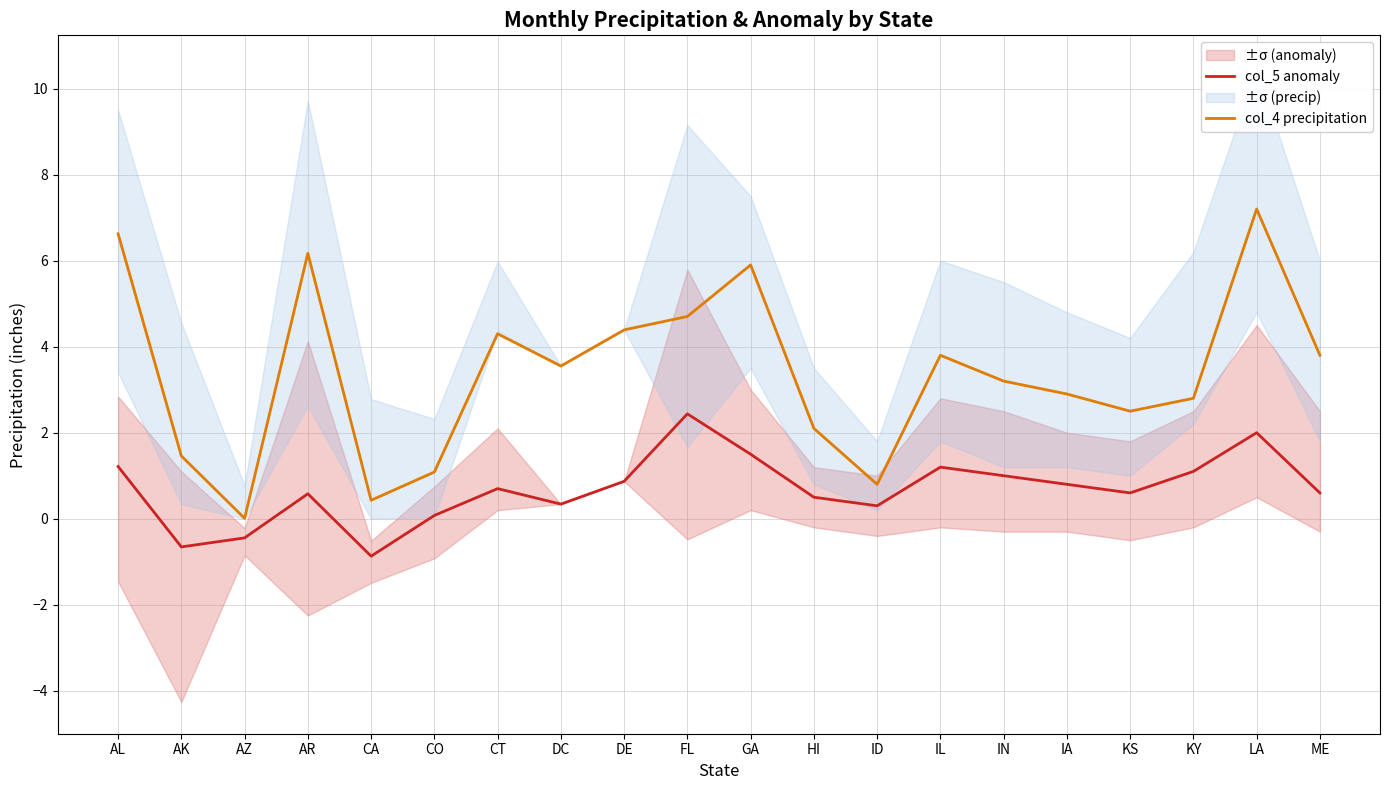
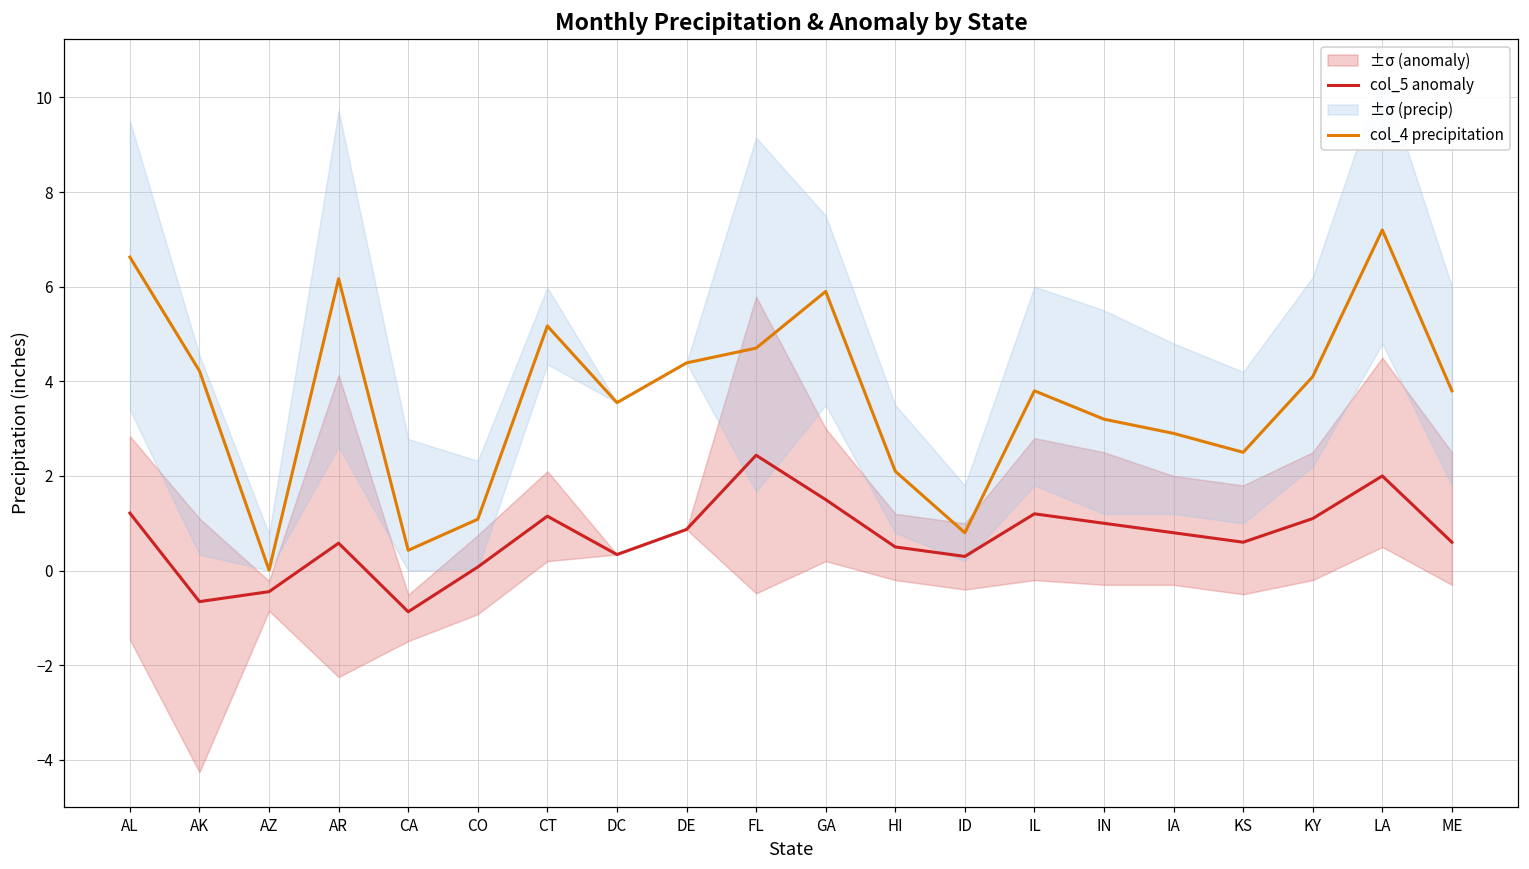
col_4 precipitation, AK: 1.5 -> 4.2
col_5 anomaly, CT: 0.7 -> 1.2
col_4 precipitation, CT: 4.3 -> 5.2
col_4 precipitation, KY: 2.8 -> 4.1
